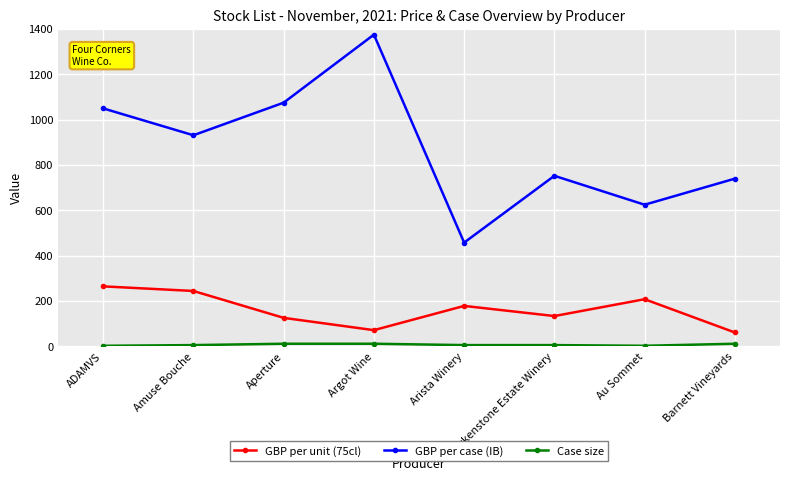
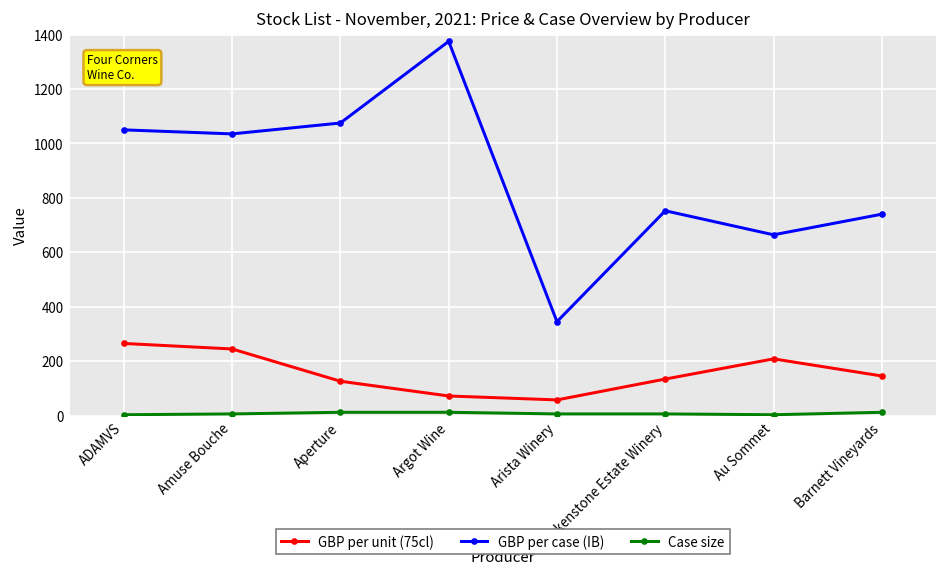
GBP per case (IB), Amuse Bouche: 930 -> 1040
GBP per unit (75cl), Arista Winery: 180 -> 60
GBP per case (IB), Arista Winery: 460 -> 350
GBP per case (IB), Au Sommet: 630 -> 660
GBP per unit (75cl), Barnett Vineyards: 60 -> 150
